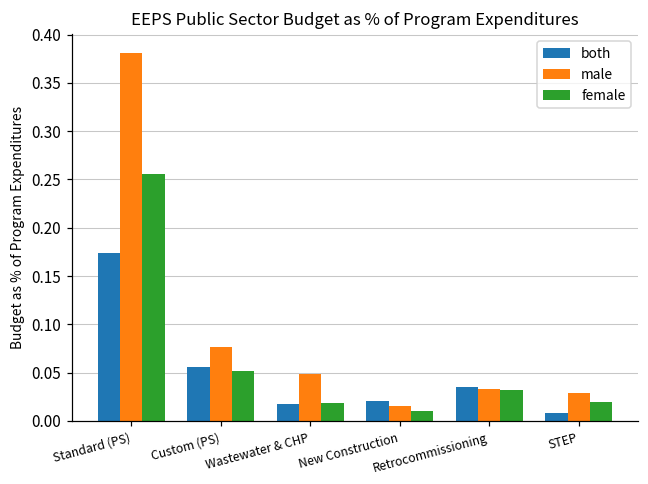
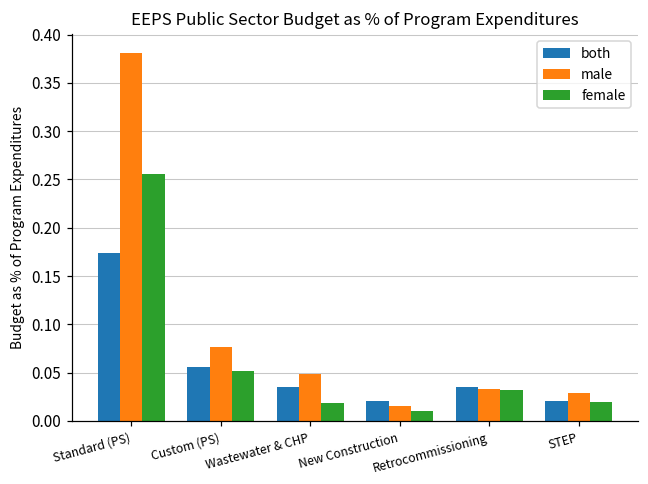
both, Wastewater & CHP: 0.02 -> 0.04
both, STEP: 0.01 -> 0.02
